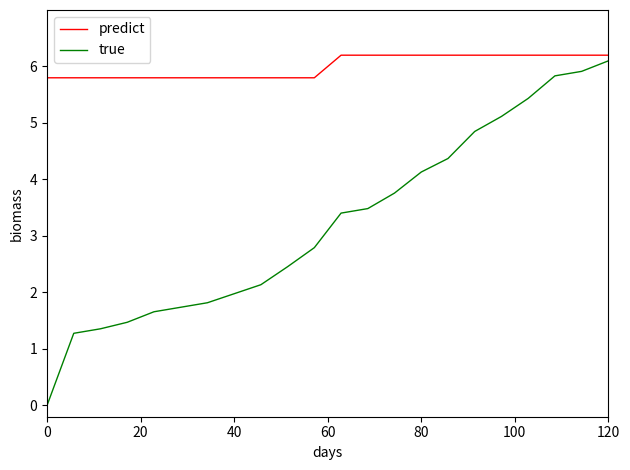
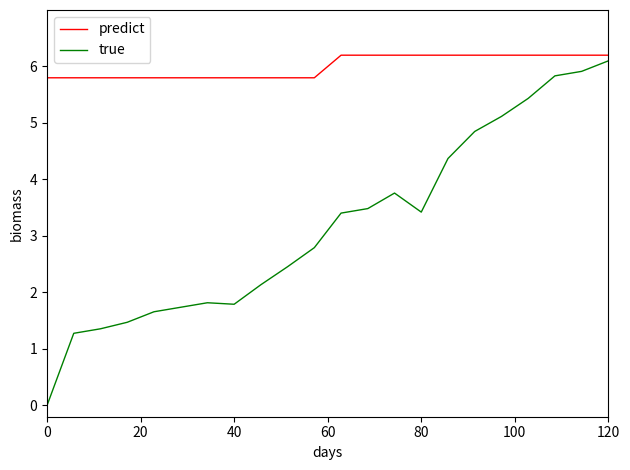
true, 40: 2.0 -> 1.8
true, 80: 4.1 -> 3.4
